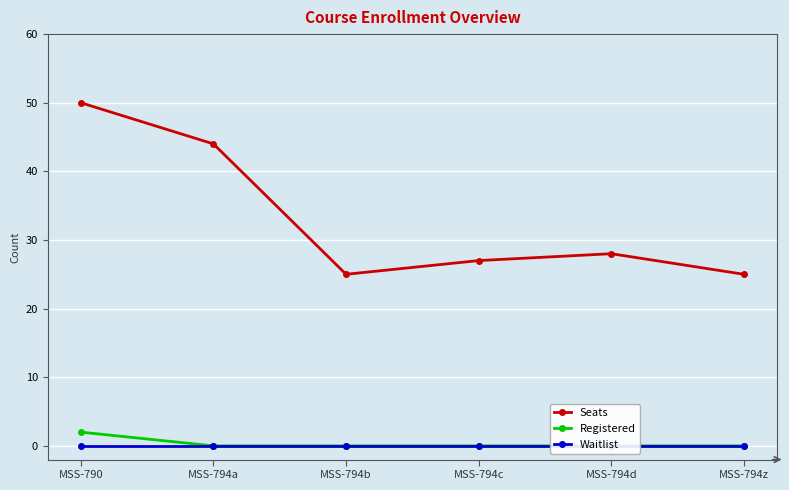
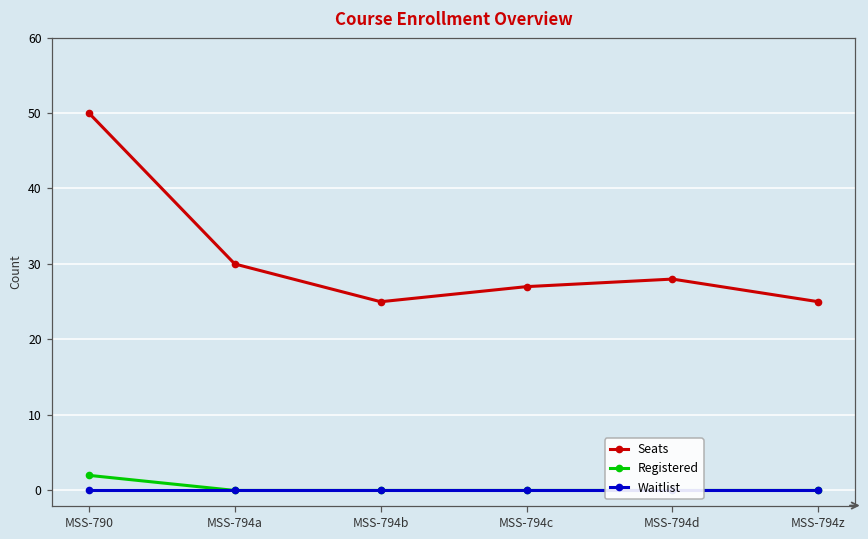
Seats, MSS-794a: 44 -> 30
